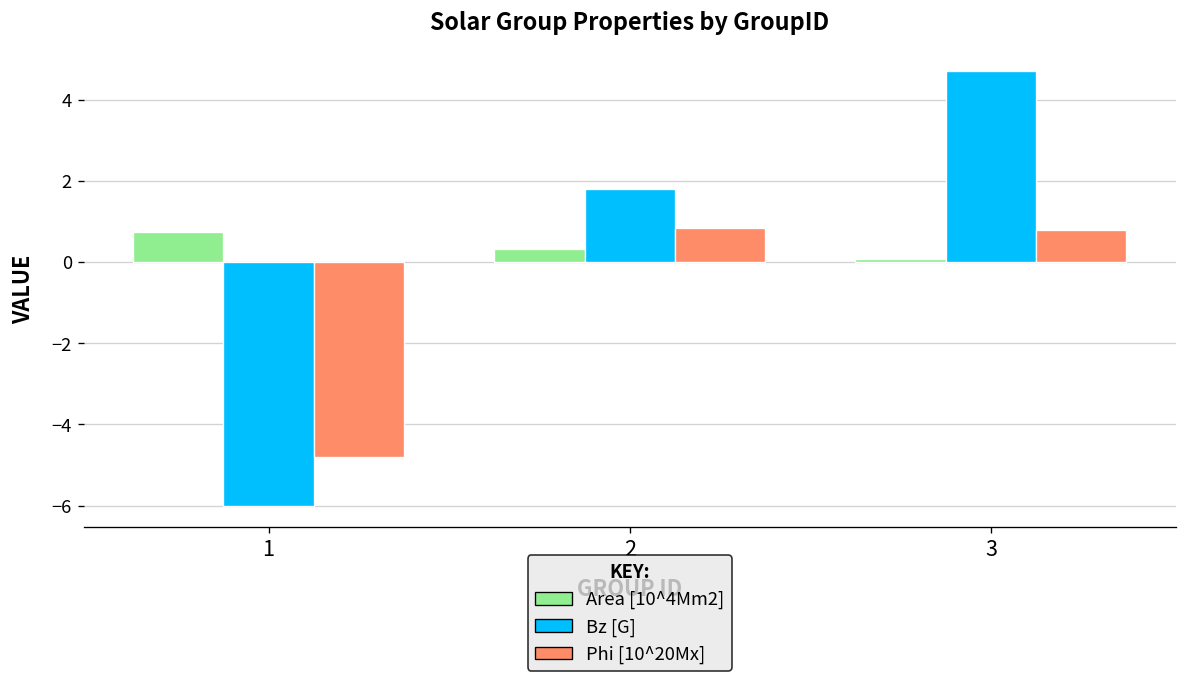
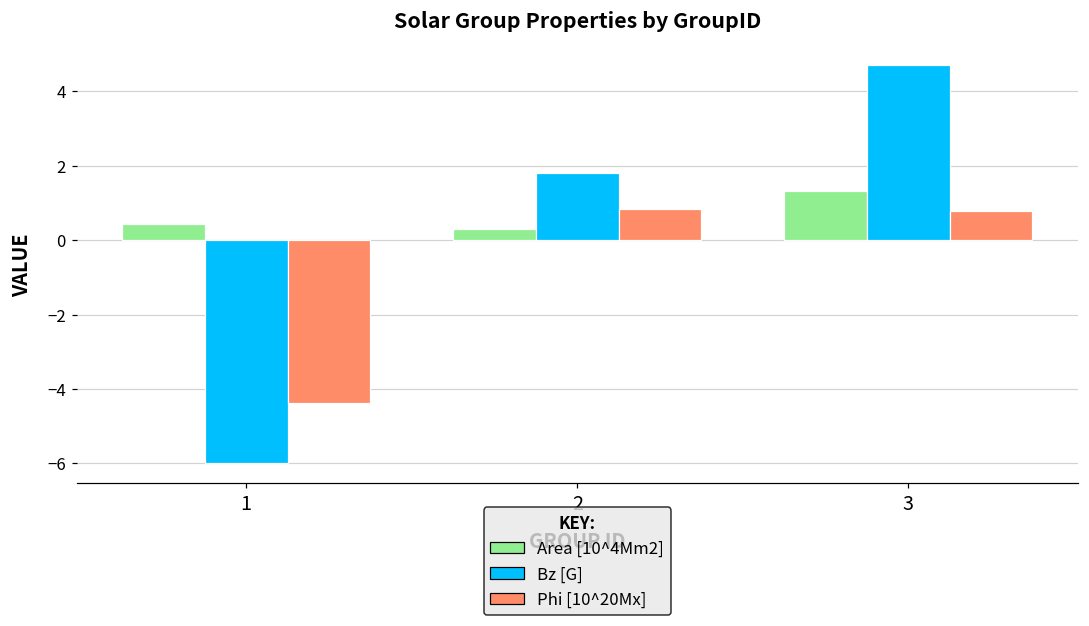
Area [10^4Mm2], 1: 0.7 -> 0.4
Phi [10^20Mx], 1: -4.8 -> -4.4
Area [10^4Mm2], 3: 0.1 -> 1.3
